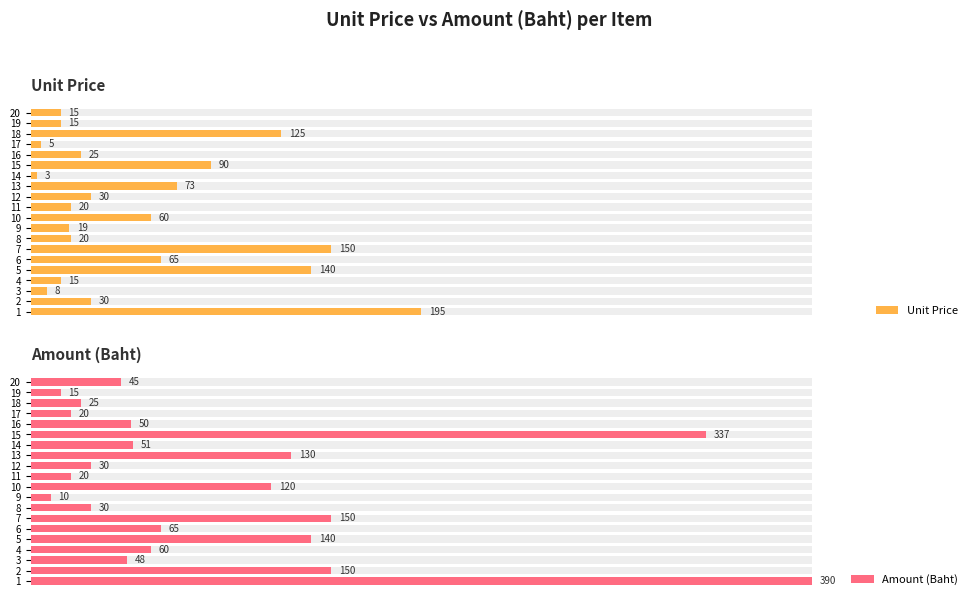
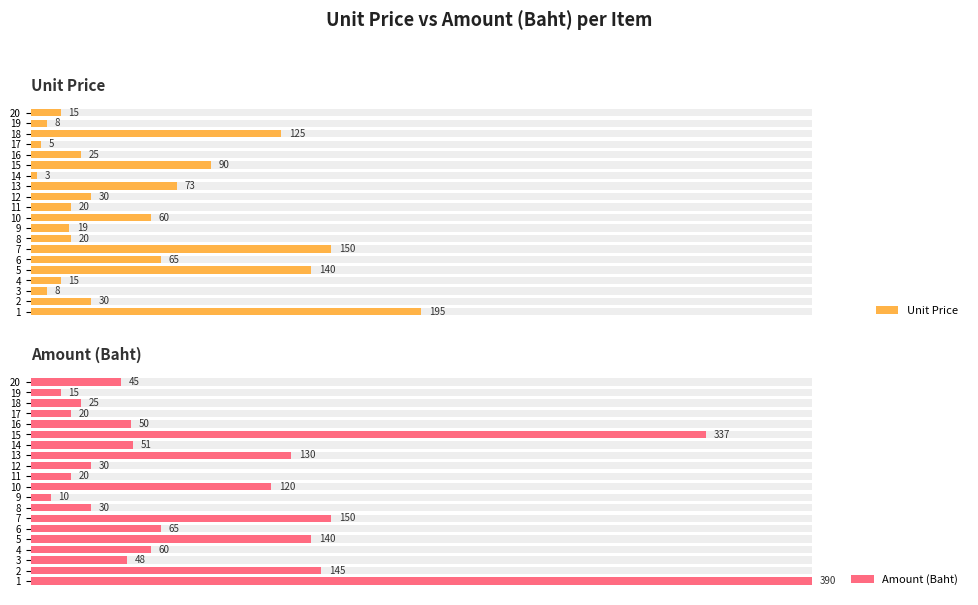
Unit Price, Unit Price, 19: 15 -> 8
Amount (Baht), Amount (Baht), 2: 150 -> 145
